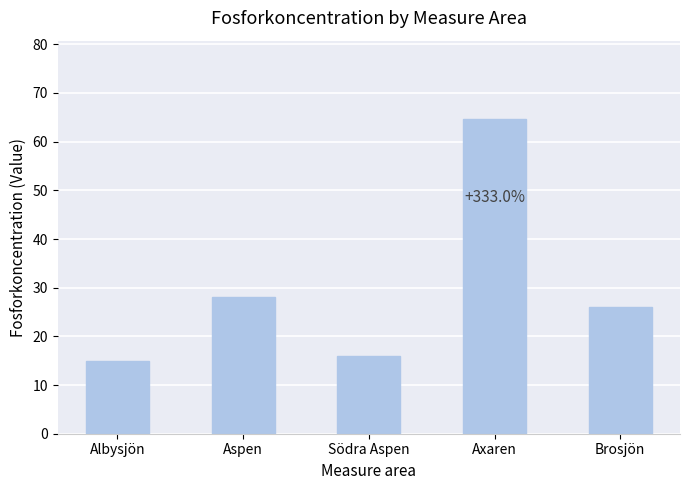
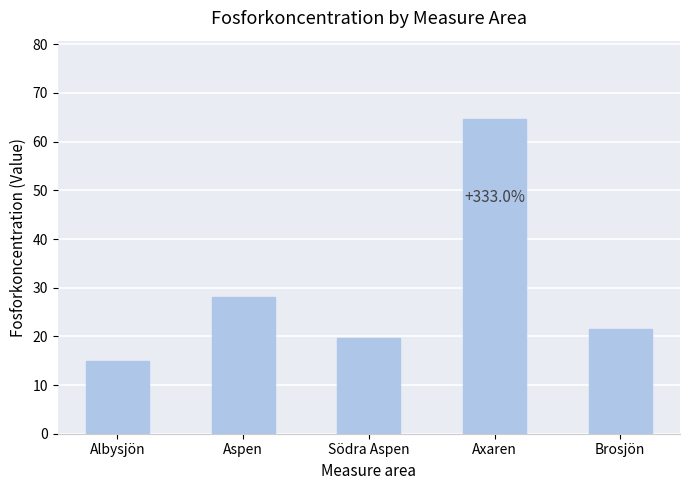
Södra Aspen: 16 -> 20
Brosjön: 26 -> 22
